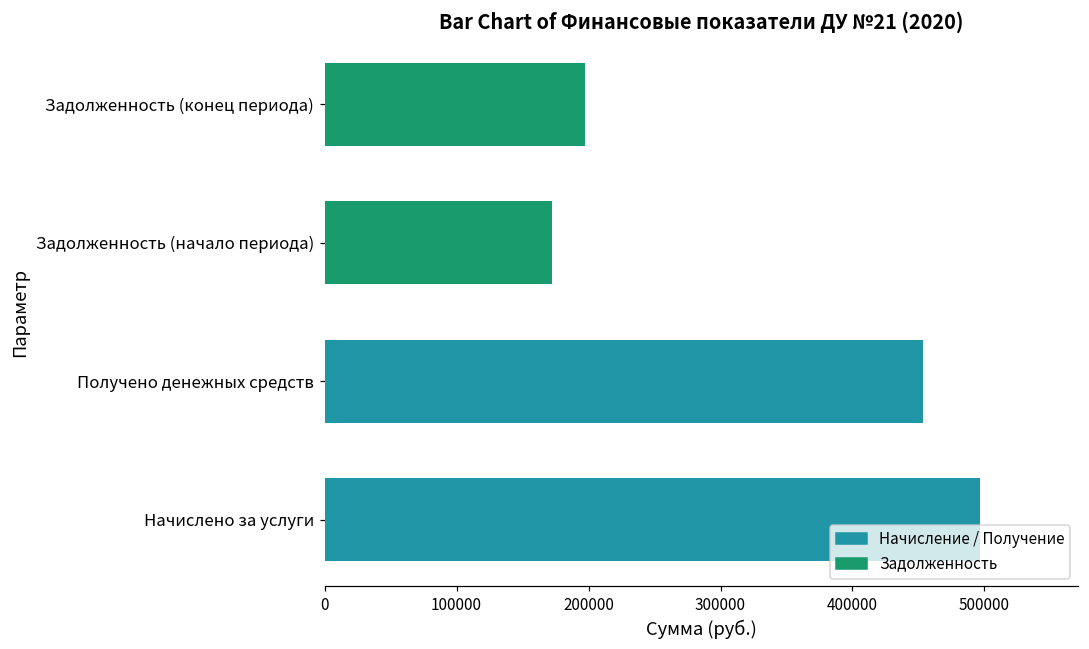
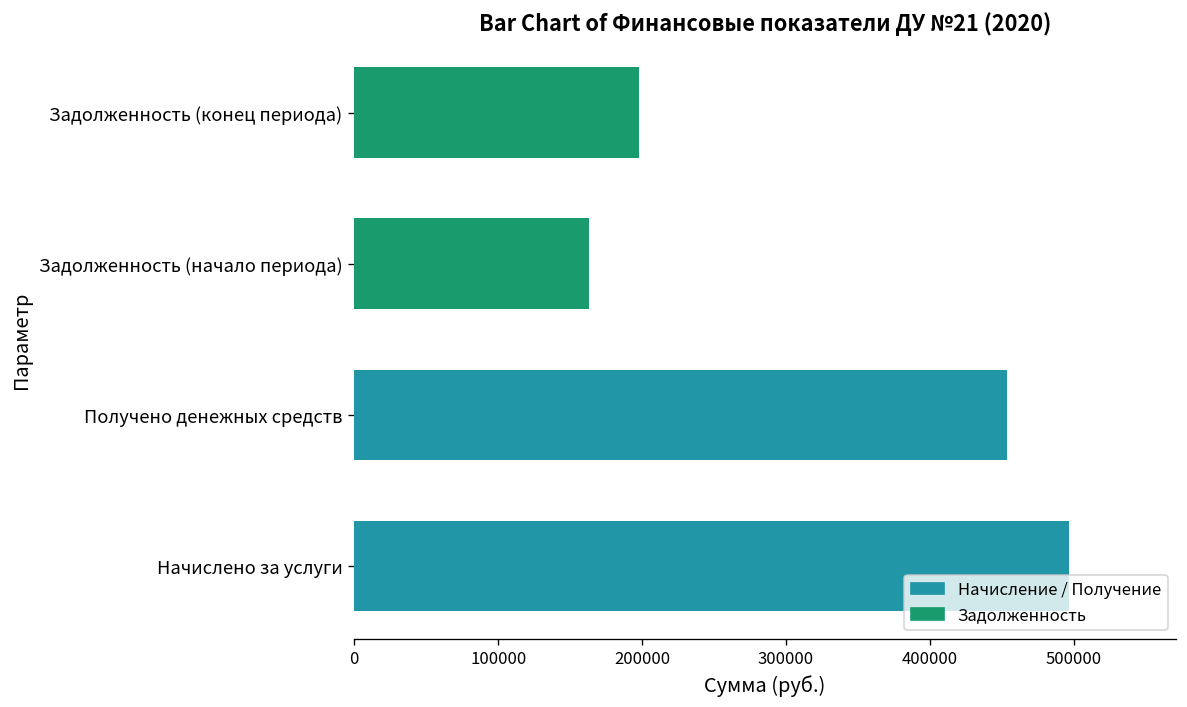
Задолженность (начало периода): 172000 -> 163000
